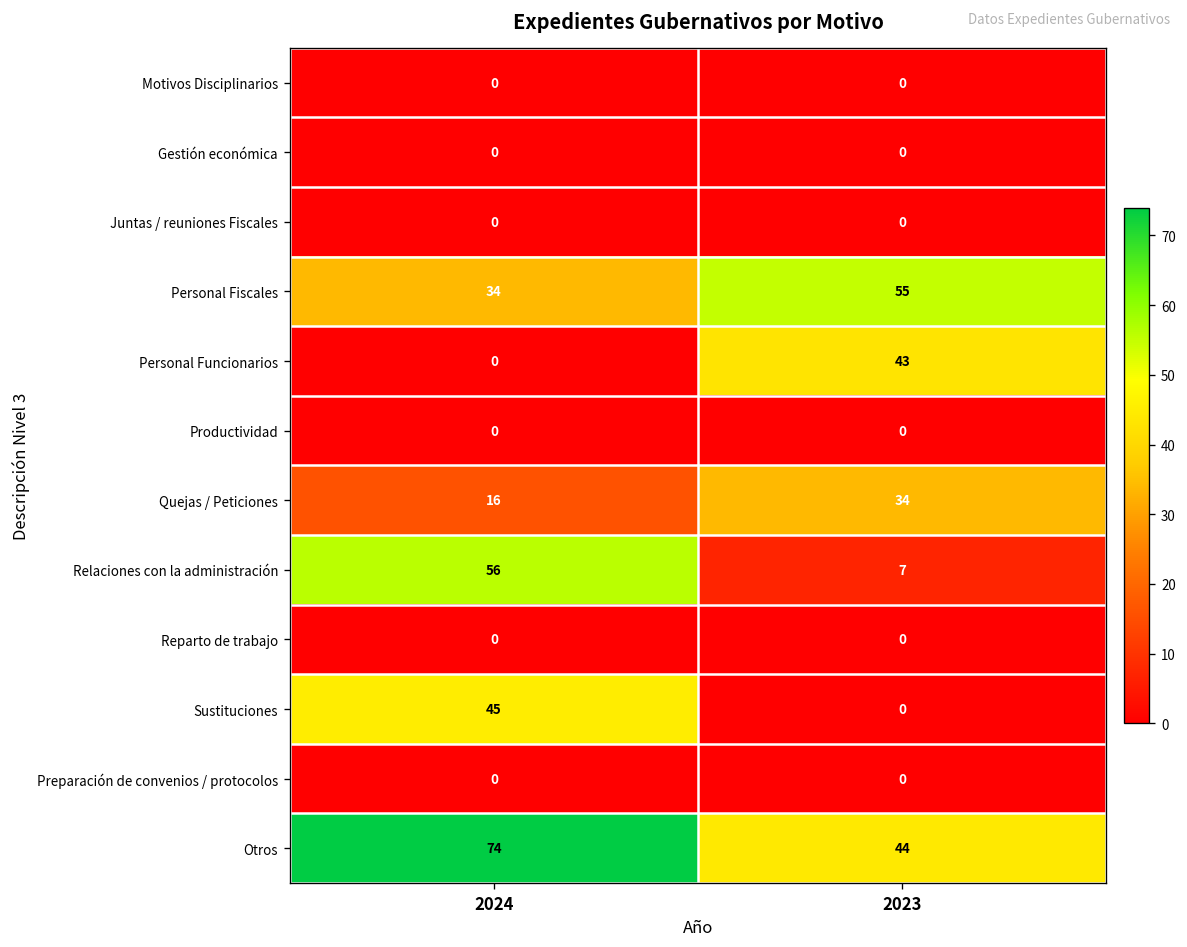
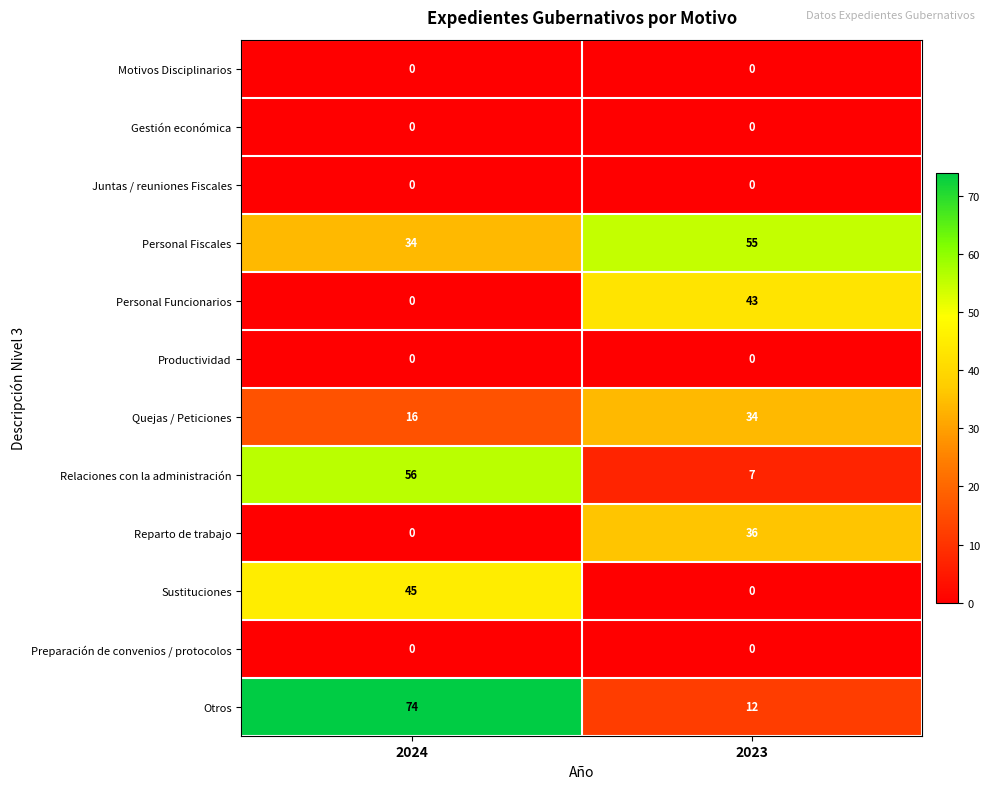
Reparto de trabajo, 2023: 0 -> 36
Otros, 2023: 44 -> 12
